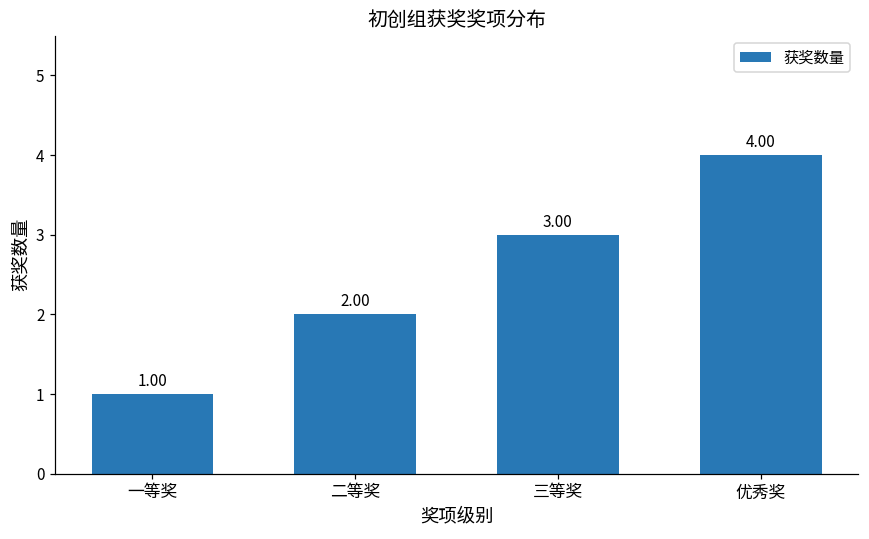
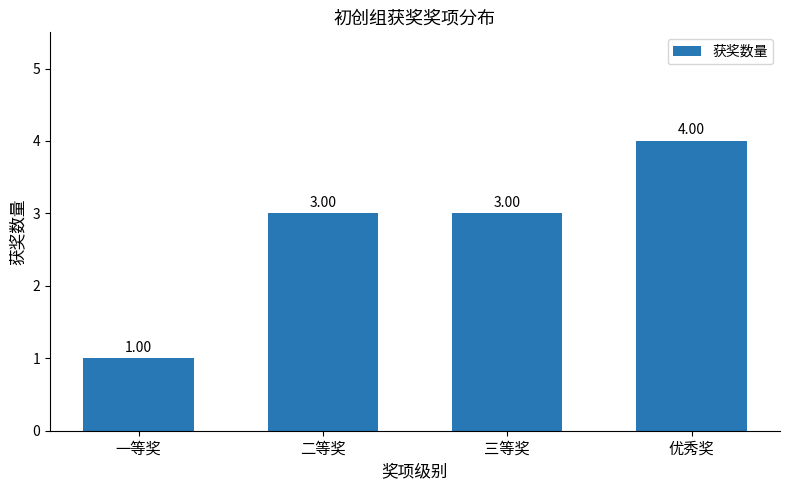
二等奖: 2.00 -> 3.00
